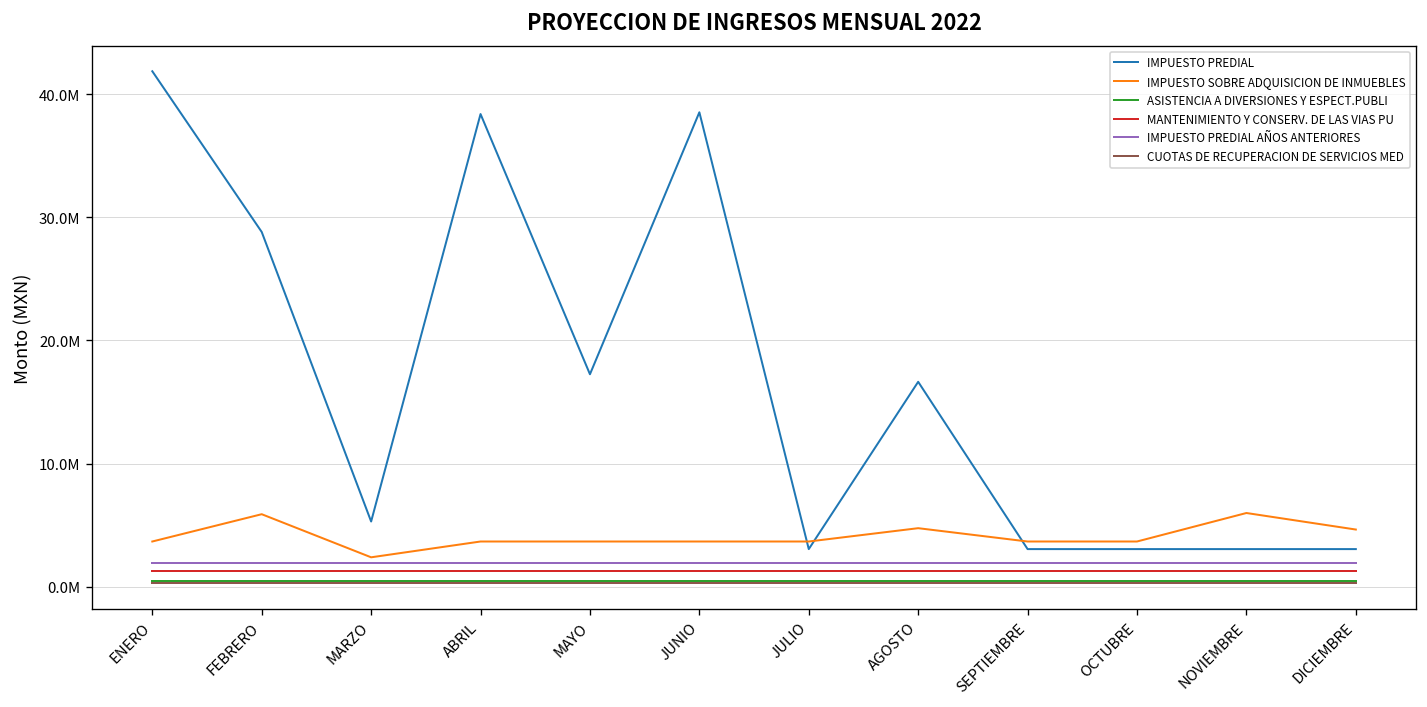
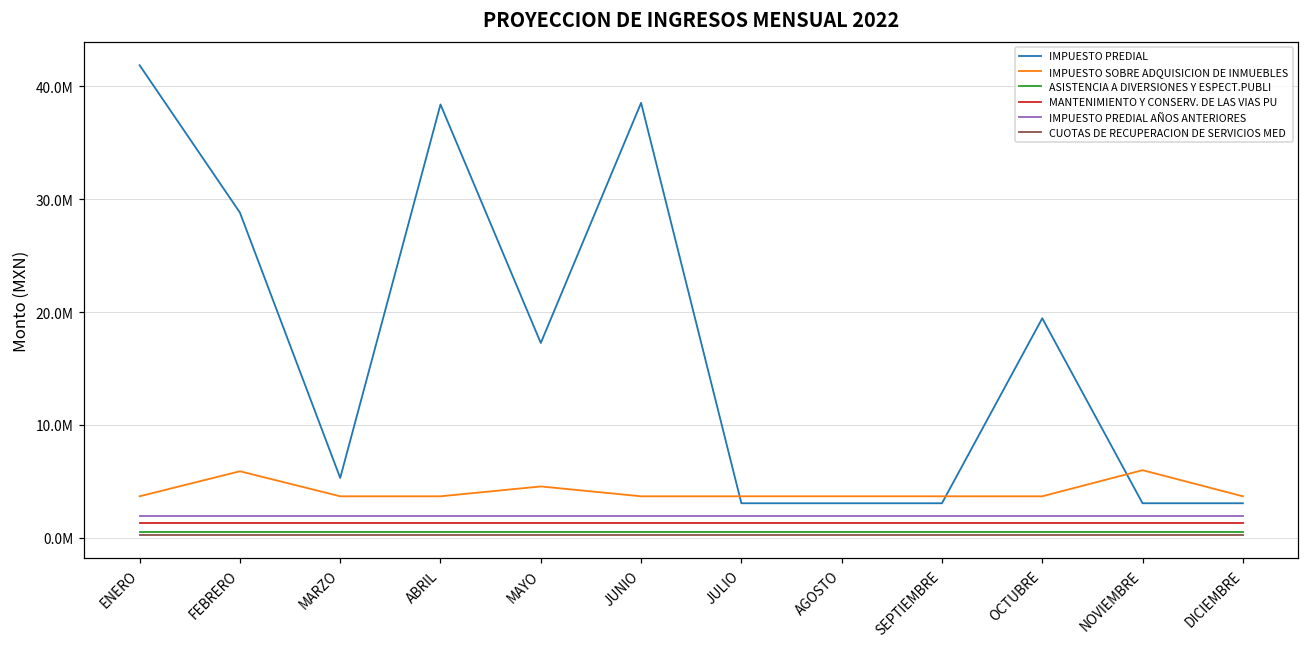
IMPUESTO SOBRE ADQUISICION DE INMUEBLES, MARZO: 2400000 -> 3700000
IMPUESTO SOBRE ADQUISICION DE INMUEBLES, MAYO: 3700000 -> 4500000
IMPUESTO PREDIAL, AGOSTO: 16600000 -> 3000000
IMPUESTO SOBRE ADQUISICION DE INMUEBLES, AGOSTO: 4700000 -> 3700000
IMPUESTO PREDIAL, OCTUBRE: 3000000 -> 19400000
IMPUESTO SOBRE ADQUISICION DE INMUEBLES, DICIEMBRE: 4600000 -> 3700000
